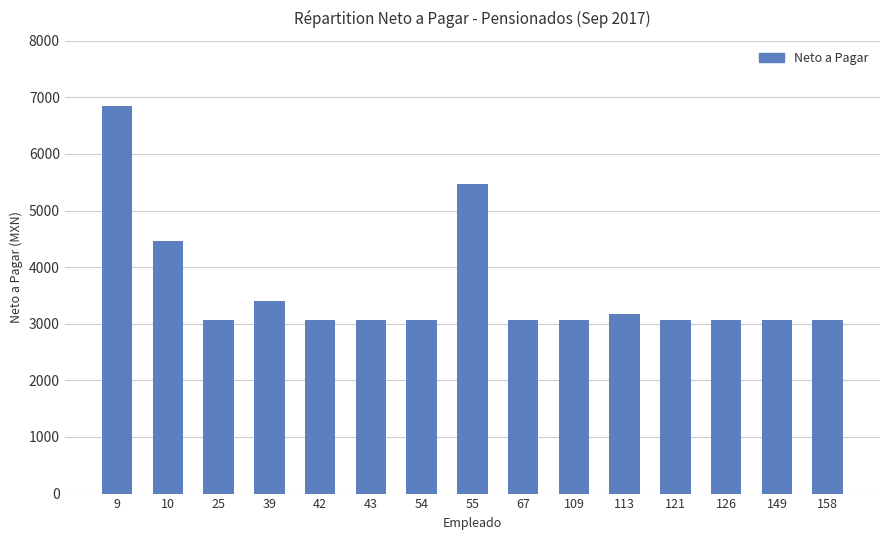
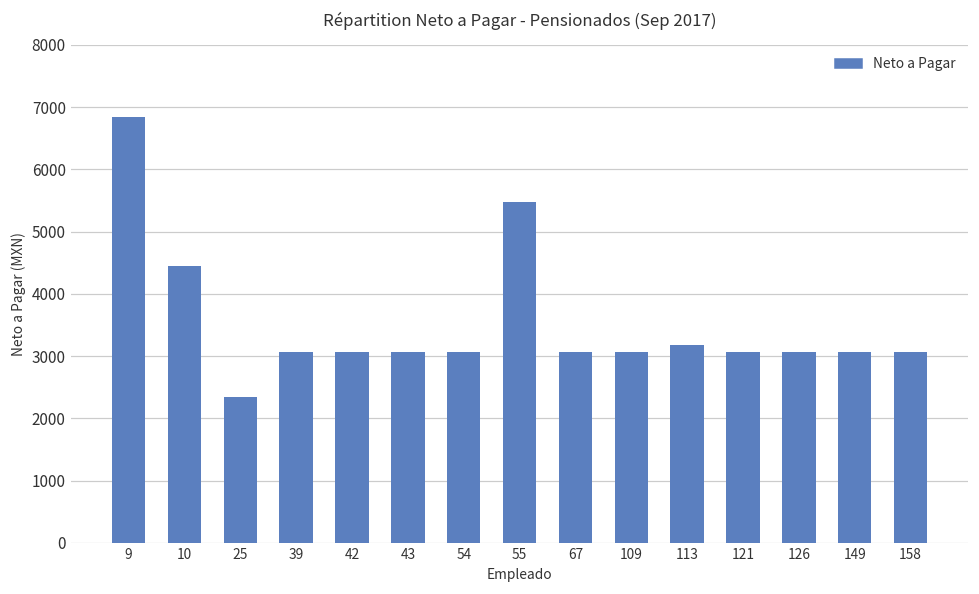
25: 3100 -> 2300
39: 3400 -> 3100
